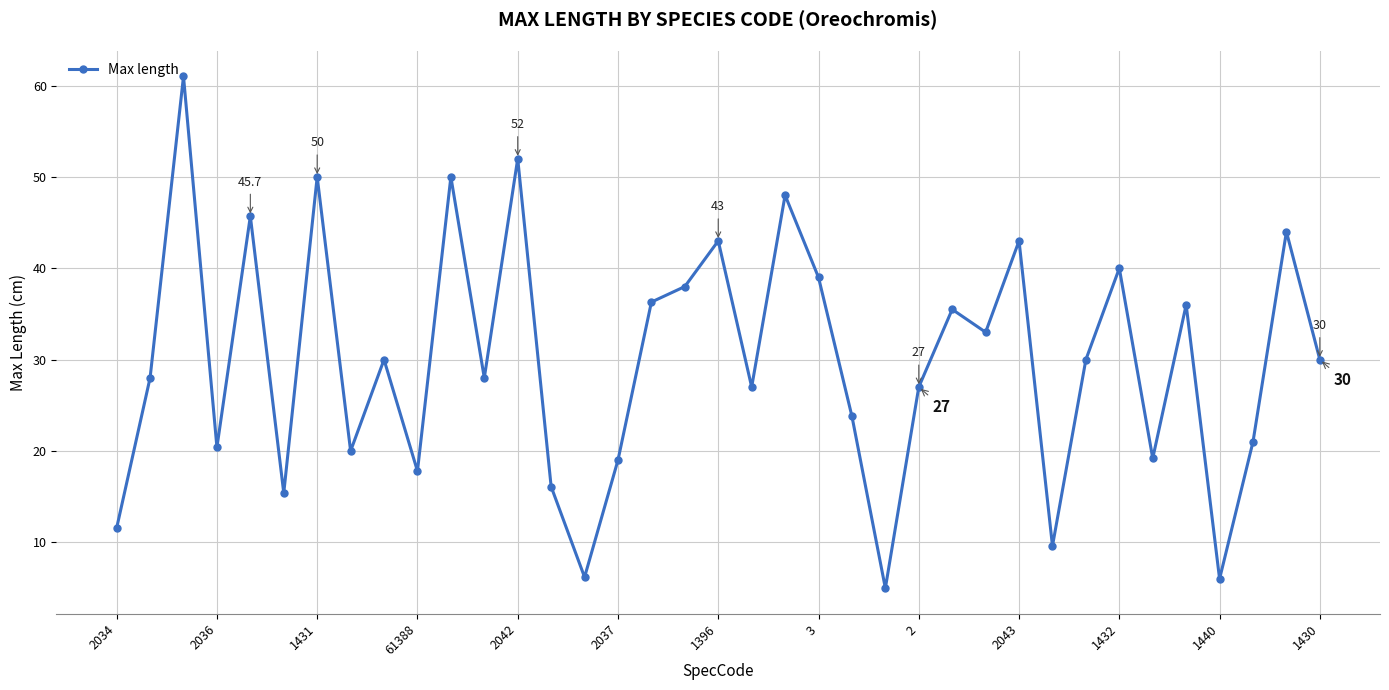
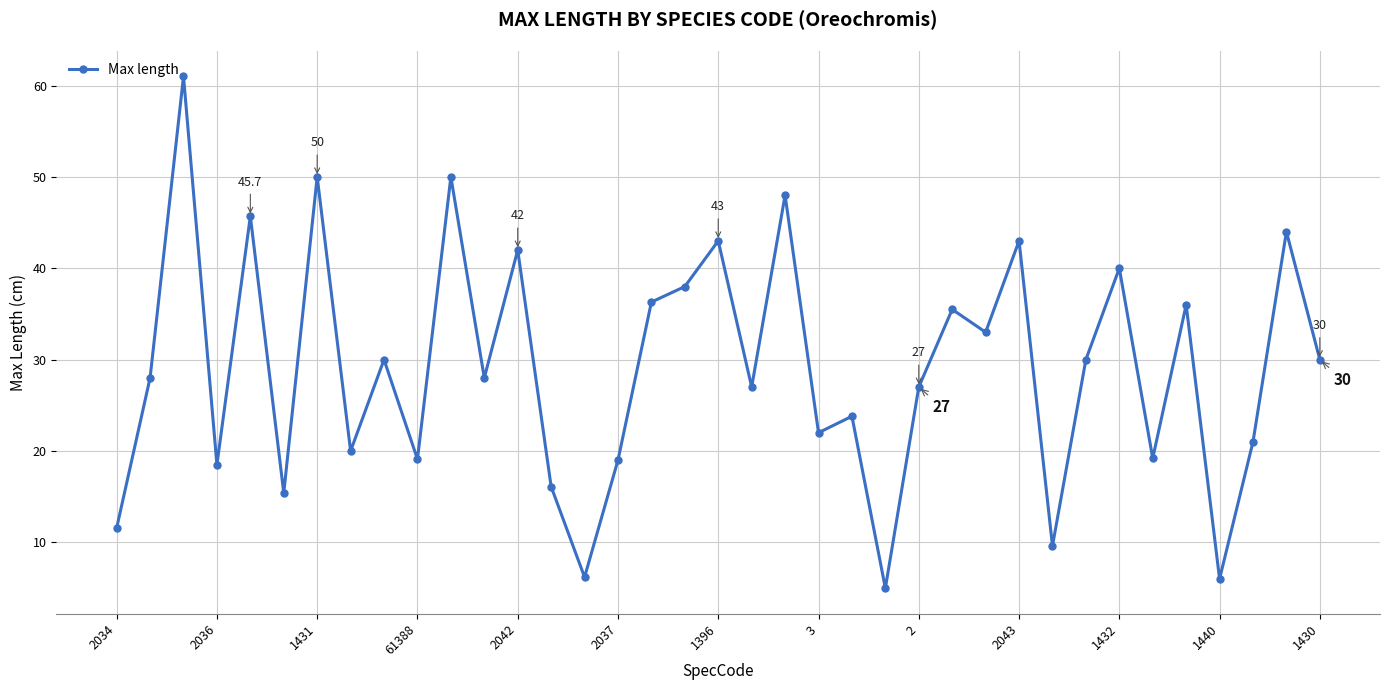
2036: 20 -> 19
61388: 18 -> 19
2042: 52 -> 42
3: 39 -> 22
